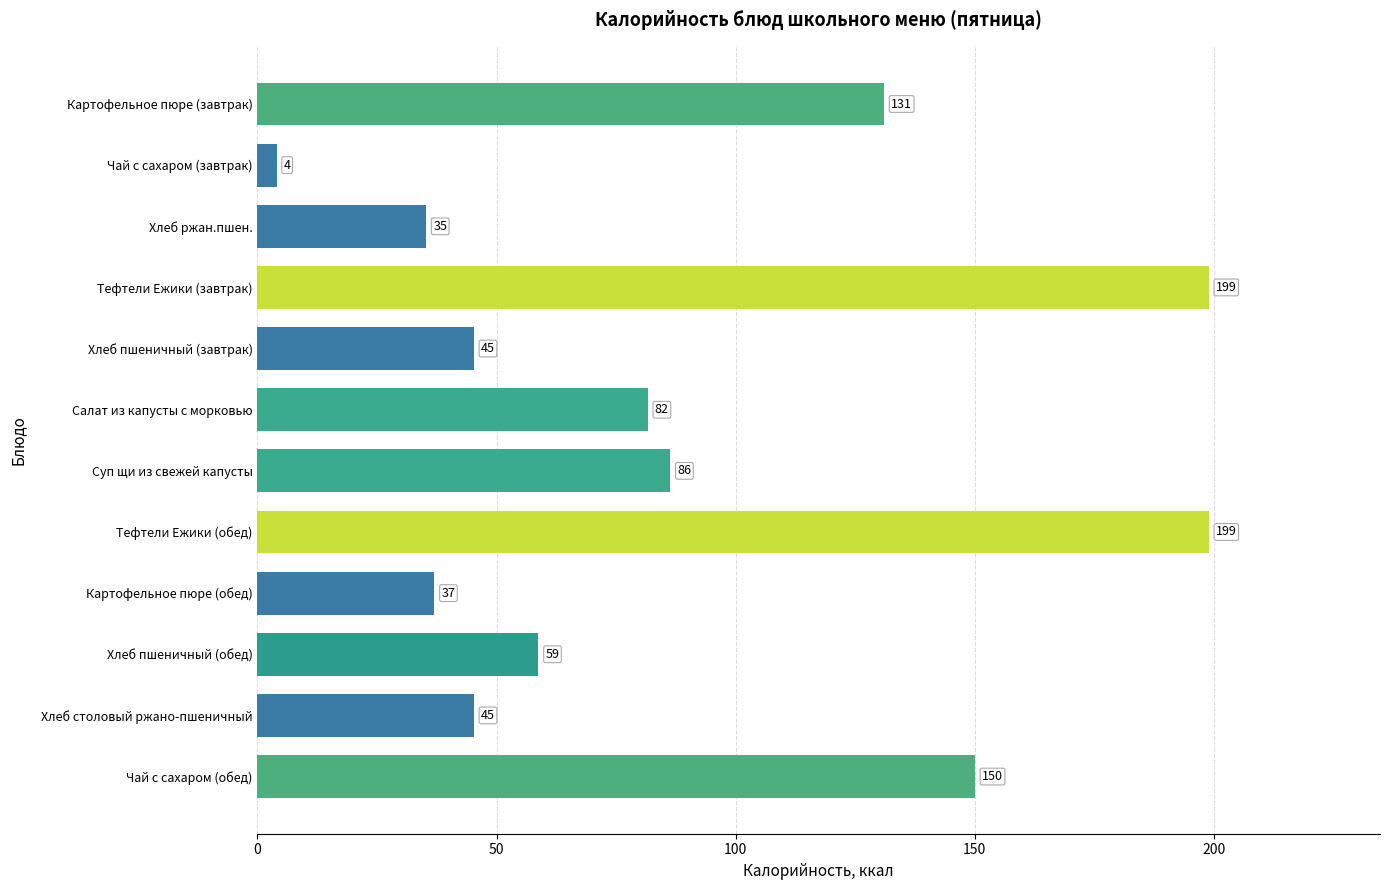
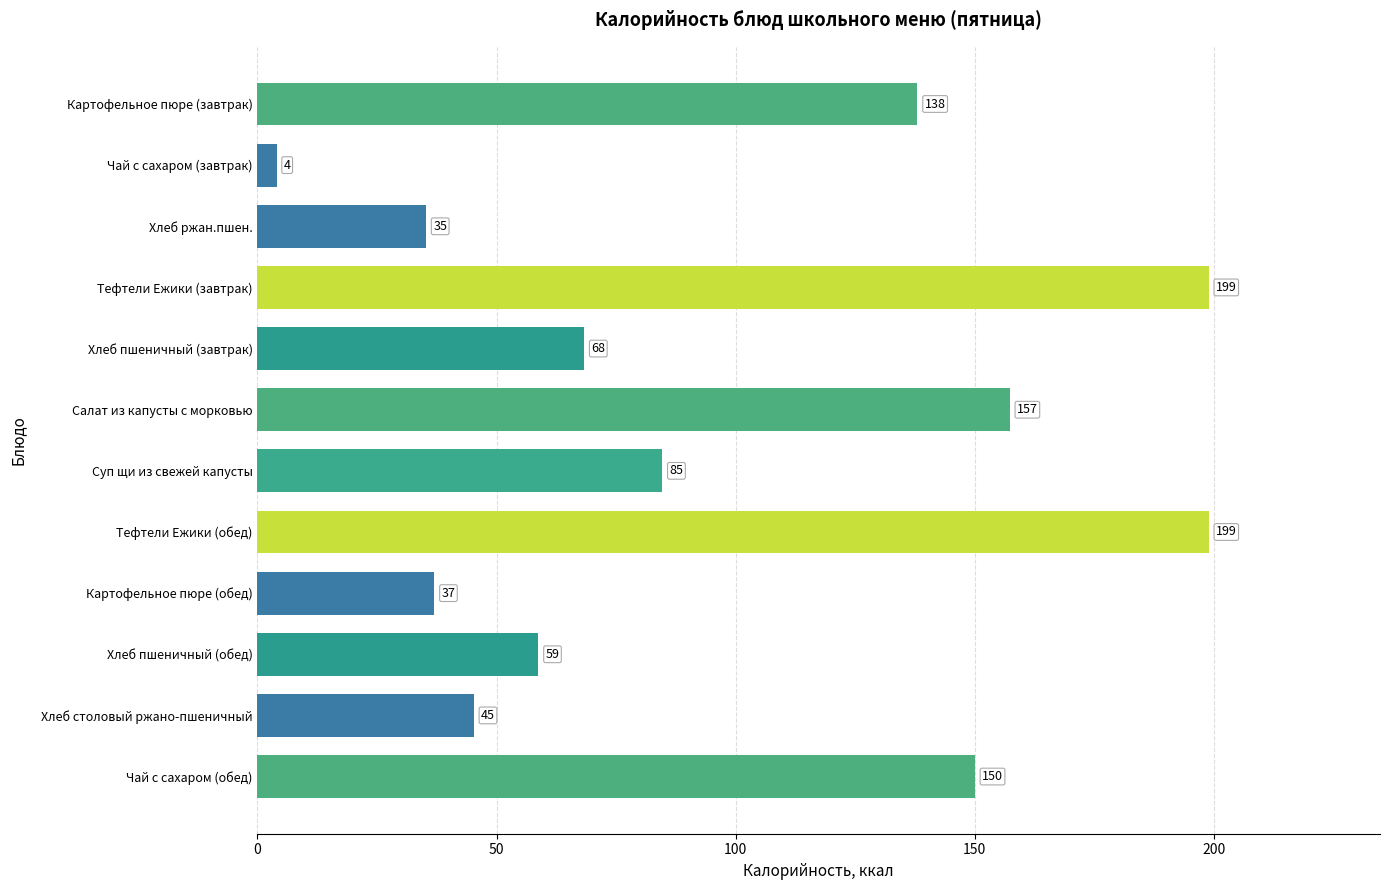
Картофельное пюре (завтрак): 131 -> 138
Хлеб пшеничный (завтрак): 45 -> 68
Салат из капусты с морковью: 82 -> 157
Суп щи из свежей капусты: 86 -> 85
